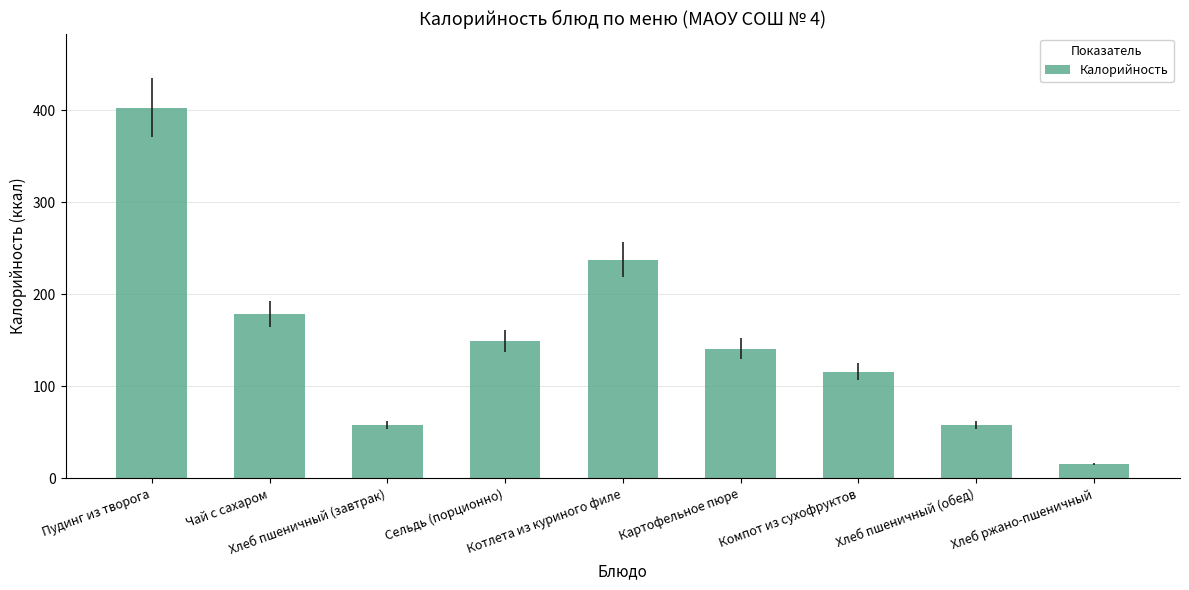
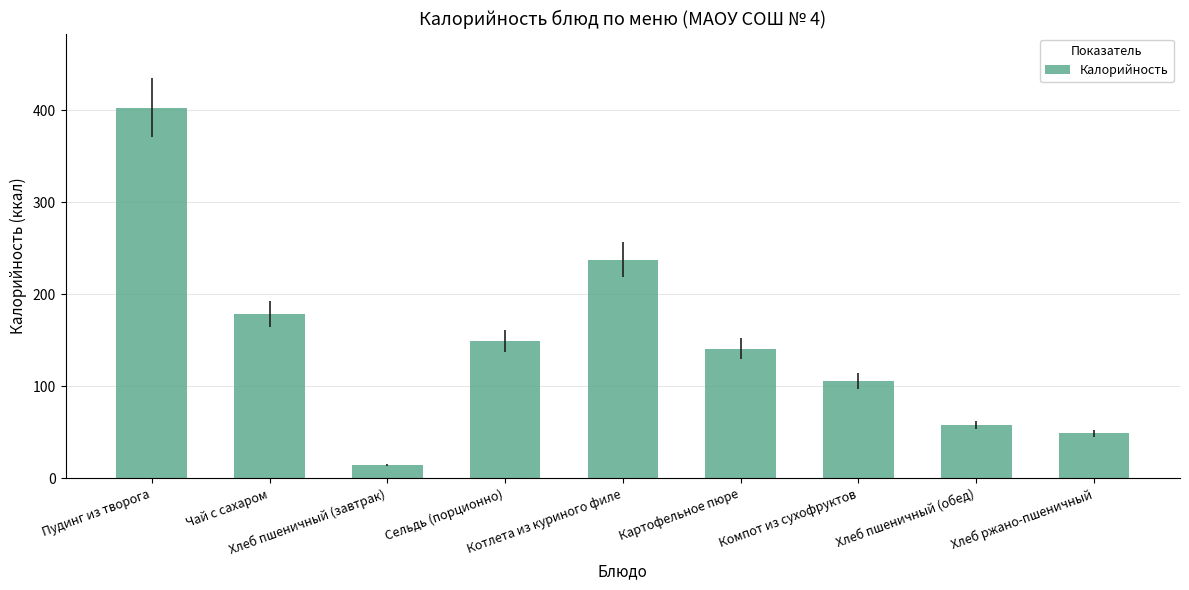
Хлеб пшеничный (завтрак): 60 -> 20
Компот из сухофруктов: 120 -> 110
Хлеб ржано-пшеничный: 20 -> 50
